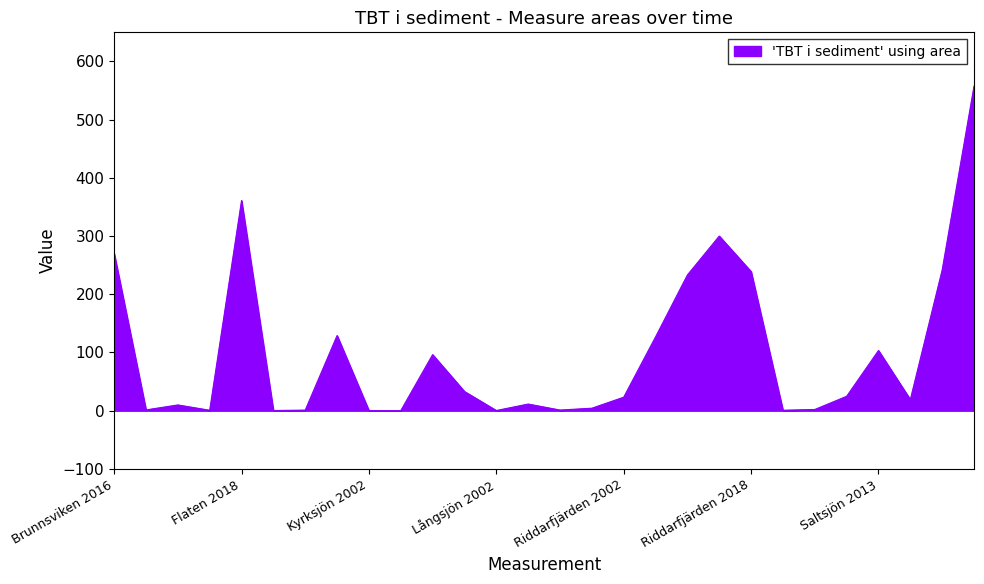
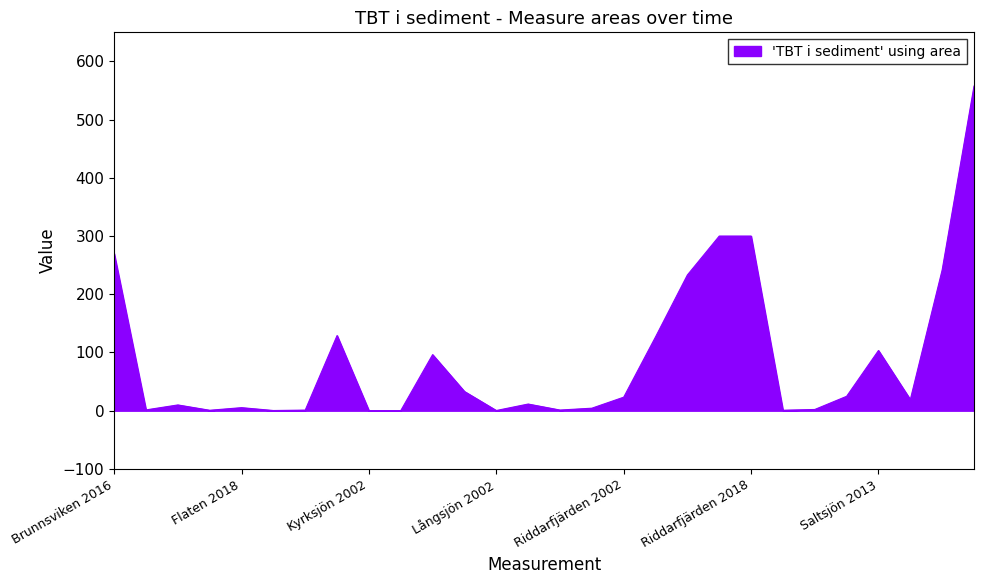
Flaten 2018: 360 -> 10
Riddarfjärden 2018: 240 -> 300
